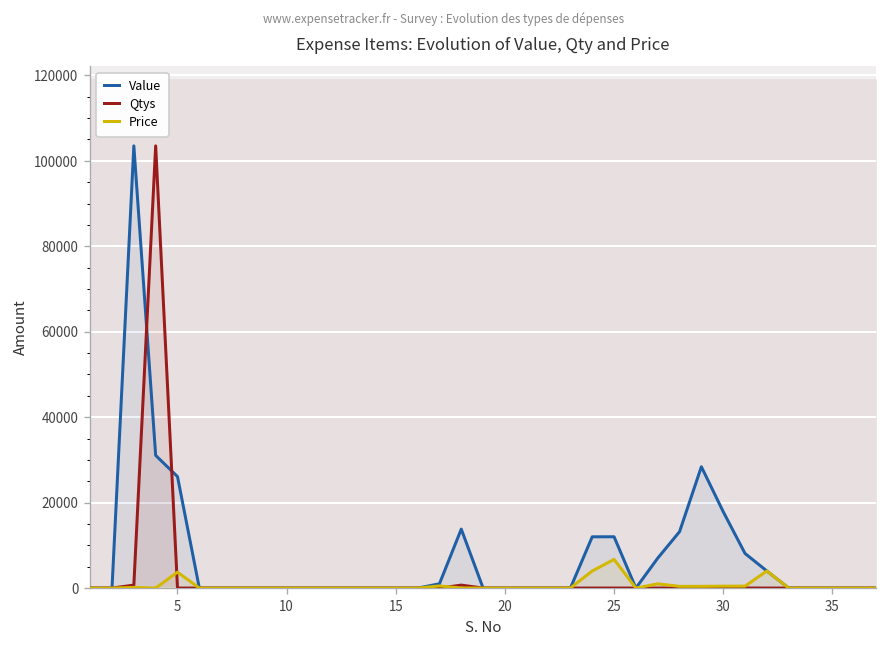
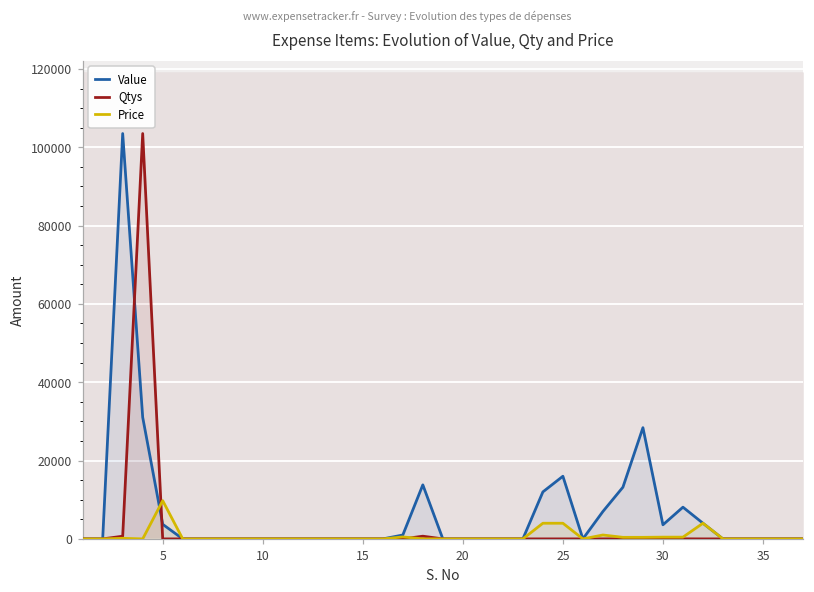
Value, 5: 26000 -> 4000
Price, 5: 4000 -> 10000
Value, 25: 12000 -> 16000
Price, 25: 7000 -> 4000
Value, 30: 18000 -> 4000
